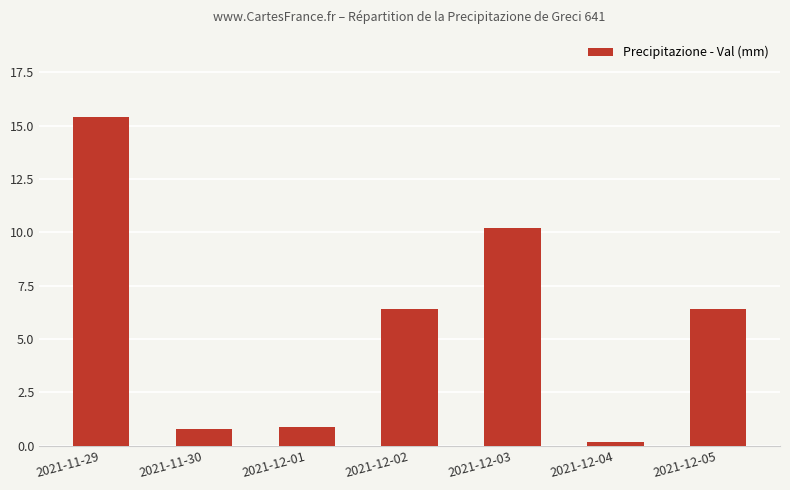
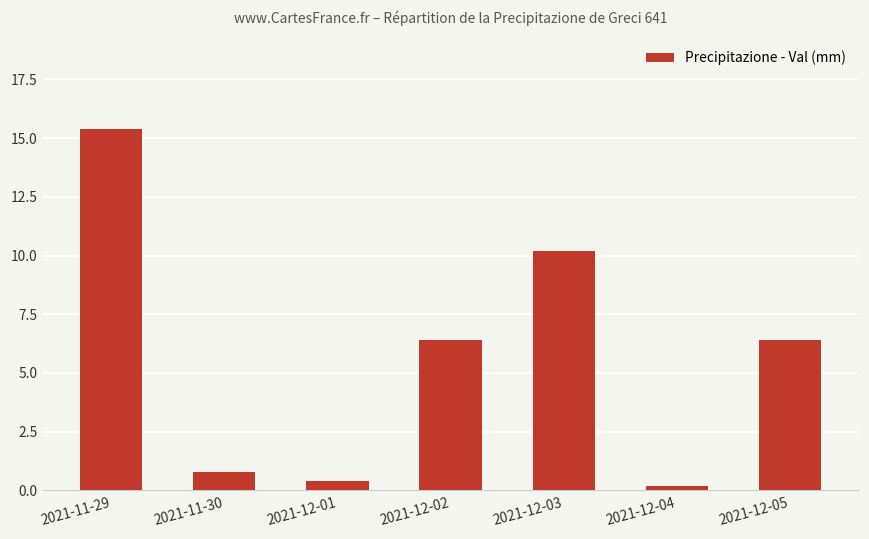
2021-12-01: 0.9 -> 0.4
